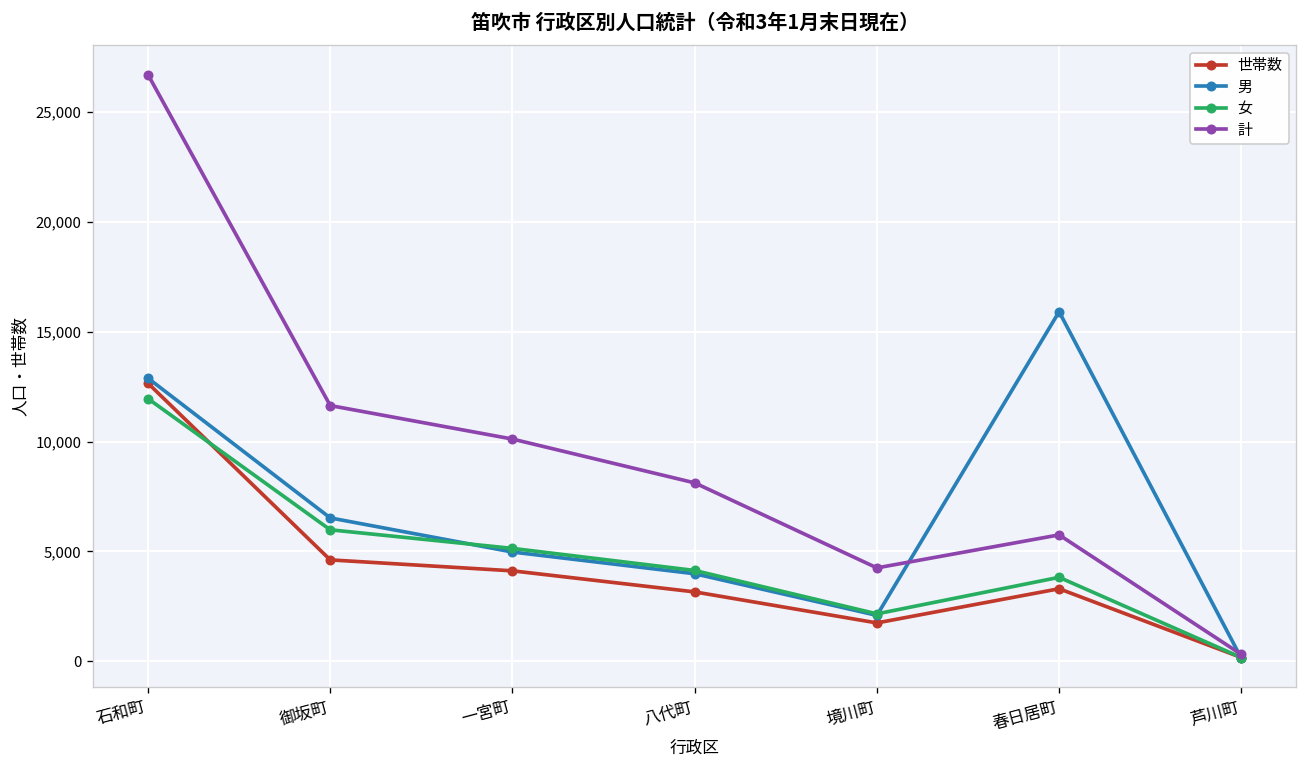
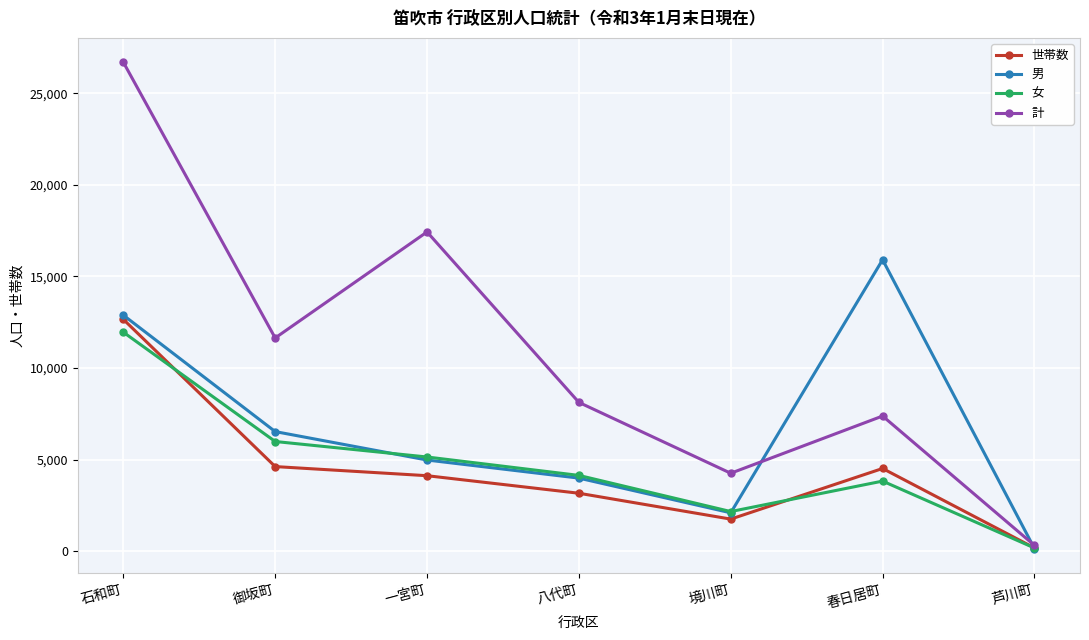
計, 一宮町: 10,100 -> 17,400
世帯数, 春日居町: 3,300 -> 4,500
計, 春日居町: 5,800 -> 7,400
